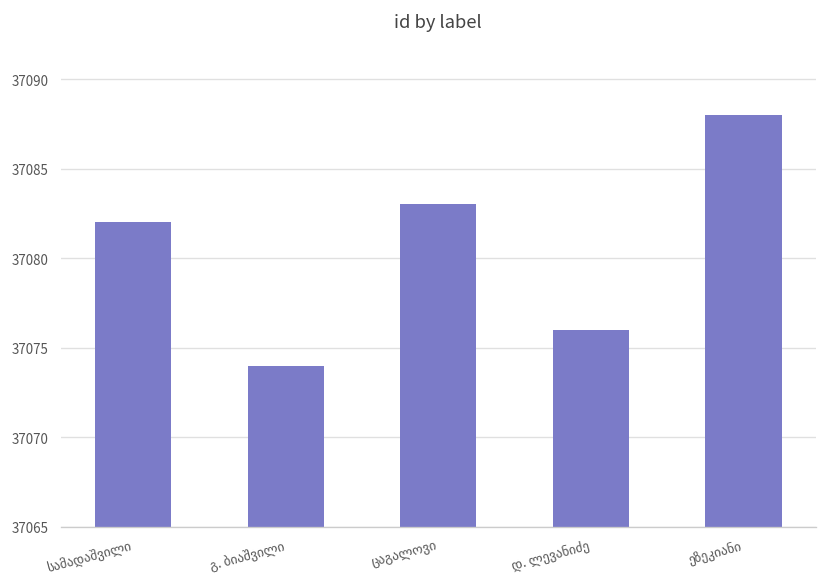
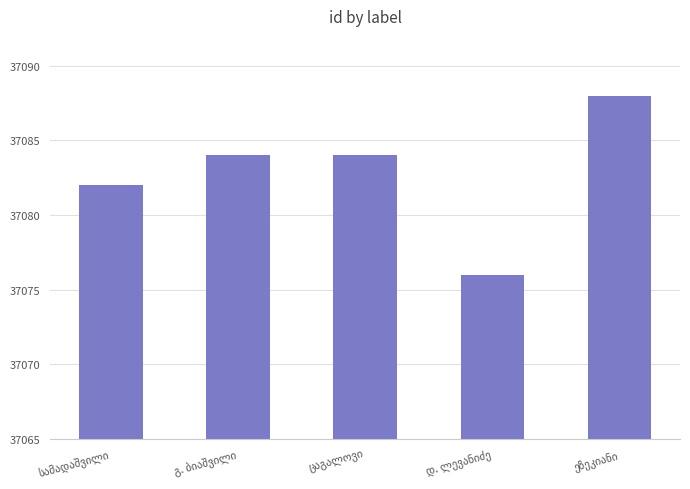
გ. ბიაშვილი: 37074 -> 37084
ცაგალოვი: 37083 -> 37084
